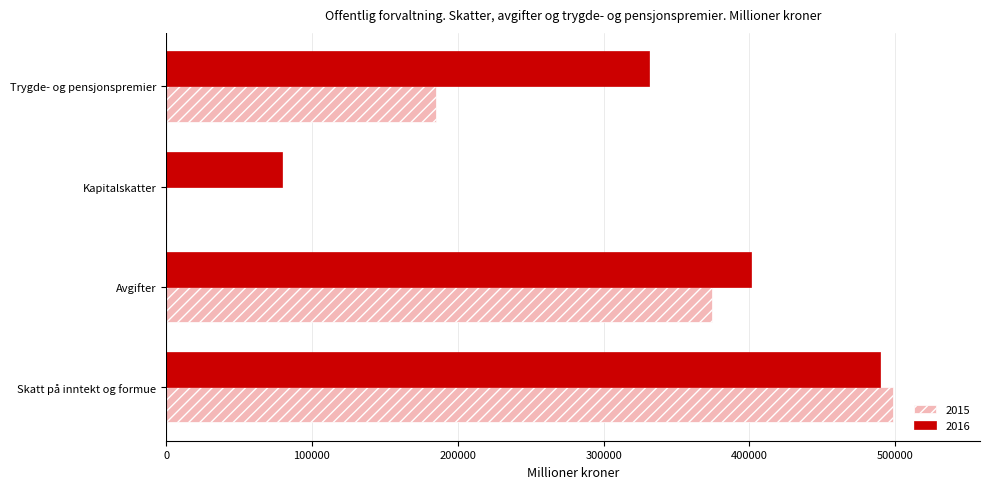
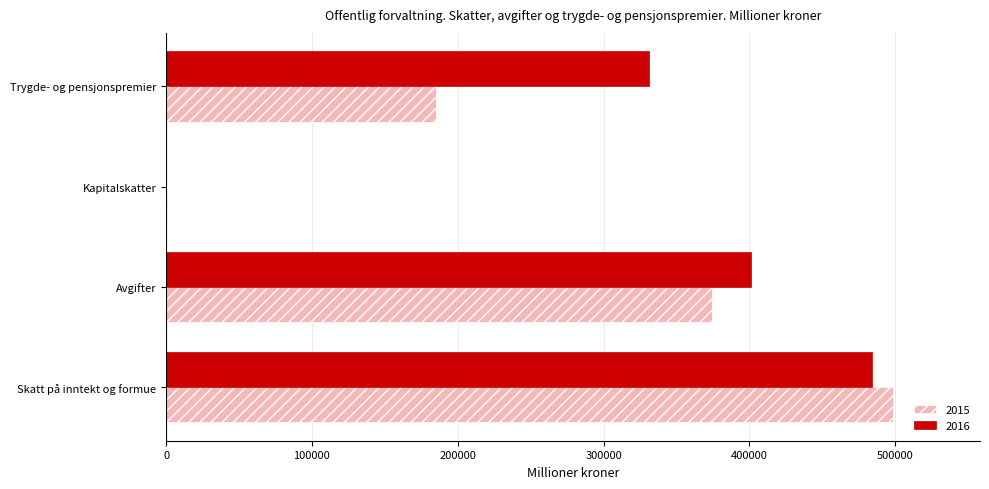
2016, Kapitalskatter: 80000 -> 0
2016, Skatt på inntekt og formue: 489000 -> 484000
